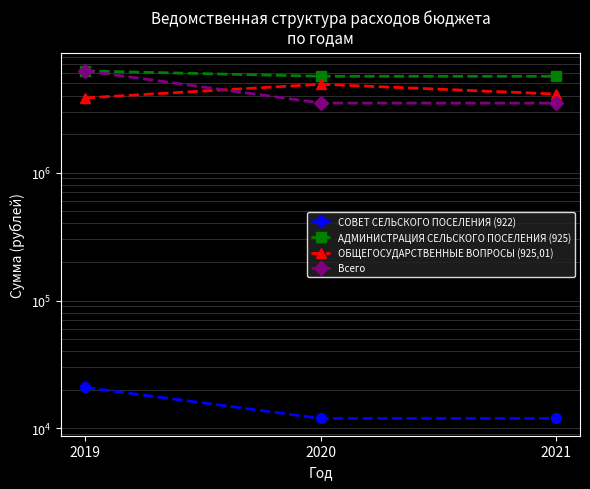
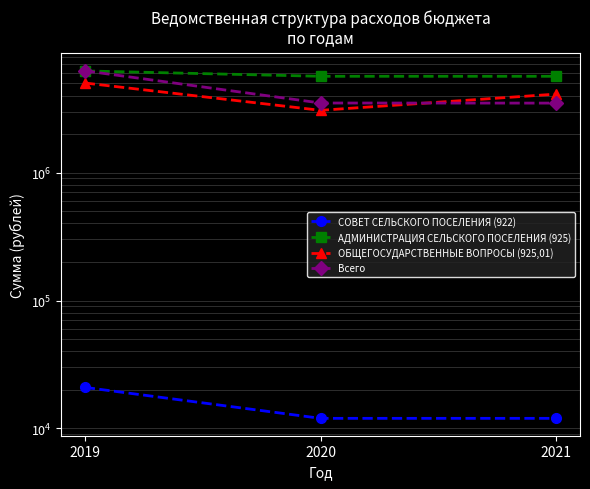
ОБЩЕГОСУДАРСТВЕННЫЕ ВОПРОСЫ (925,01), 2019: 3800000 -> 5000000
ОБЩЕГОСУДАРСТВЕННЫЕ ВОПРОСЫ (925,01), 2020: 4900000 -> 3100000
